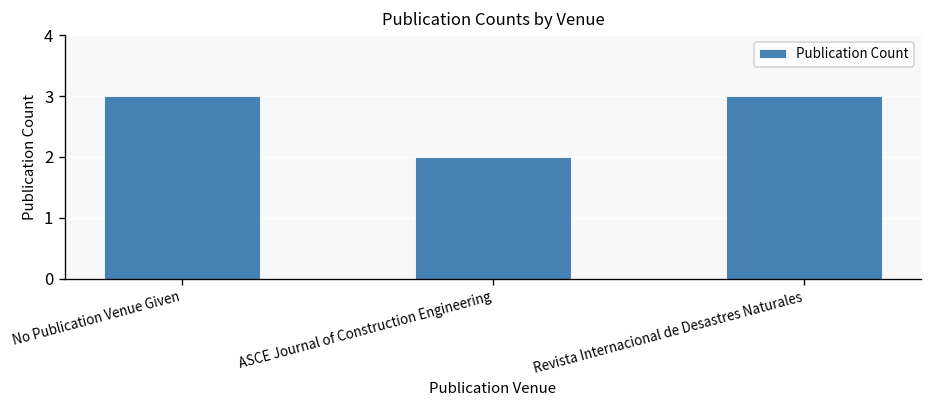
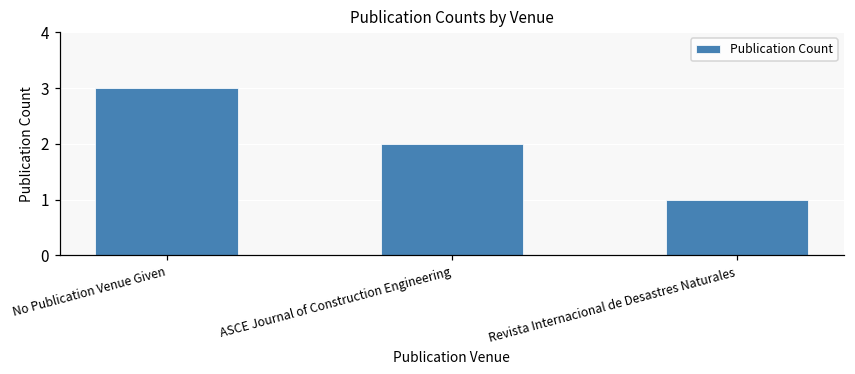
Revista Internacional de Desastres Naturales: 3 -> 1
